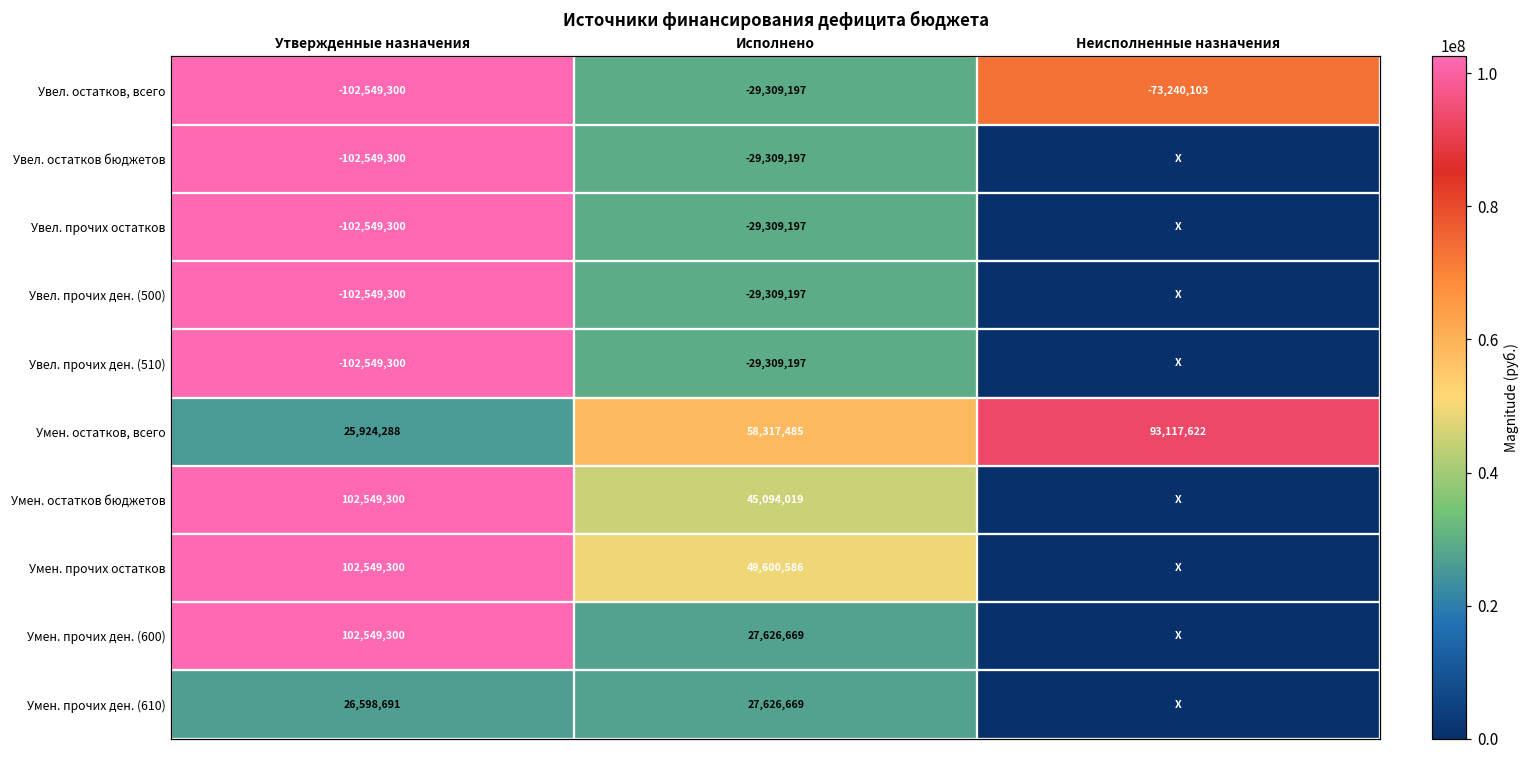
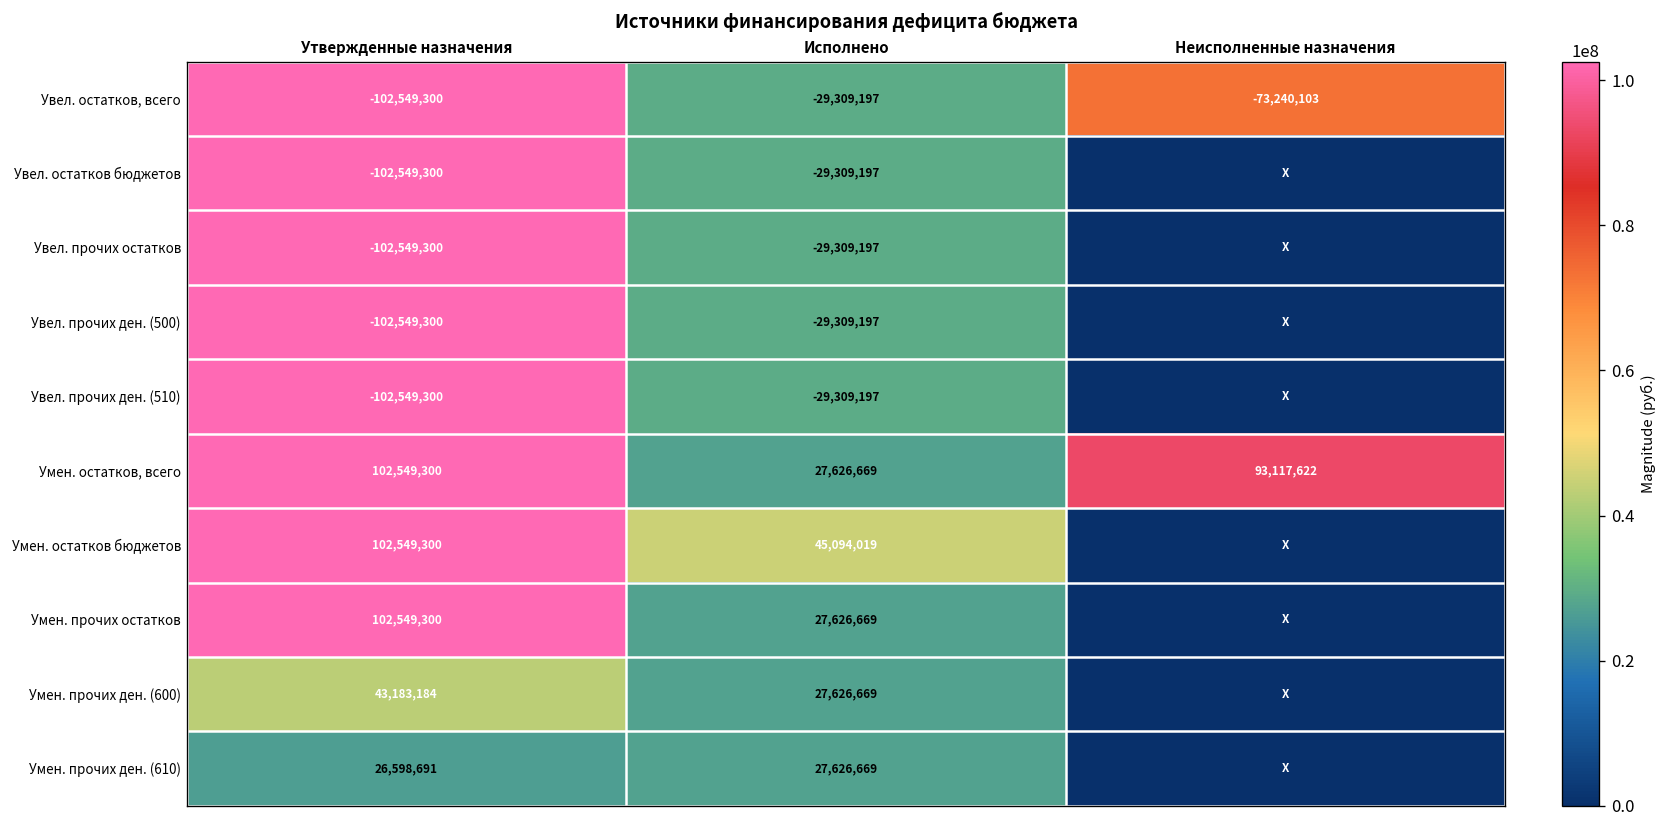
Умен. остатков, всего, Утвержденные назначения: 25,924,288 -> 102,549,300
Умен. остатков, всего, Исполнено: 58,317,485 -> 27,626,669
Умен. прочих остатков, Исполнено: 49,600,586 -> 27,626,669
Умен. прочих ден. (600), Утвержденные назначения: 102,549,300 -> 43,183,184
